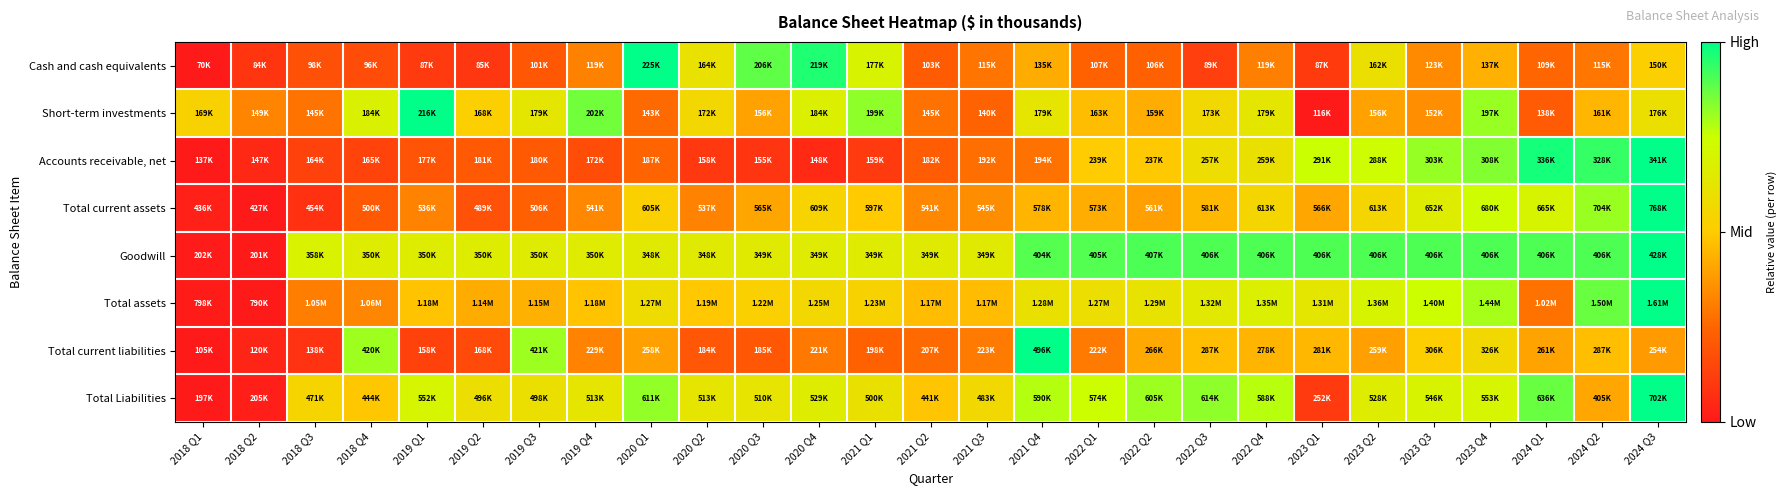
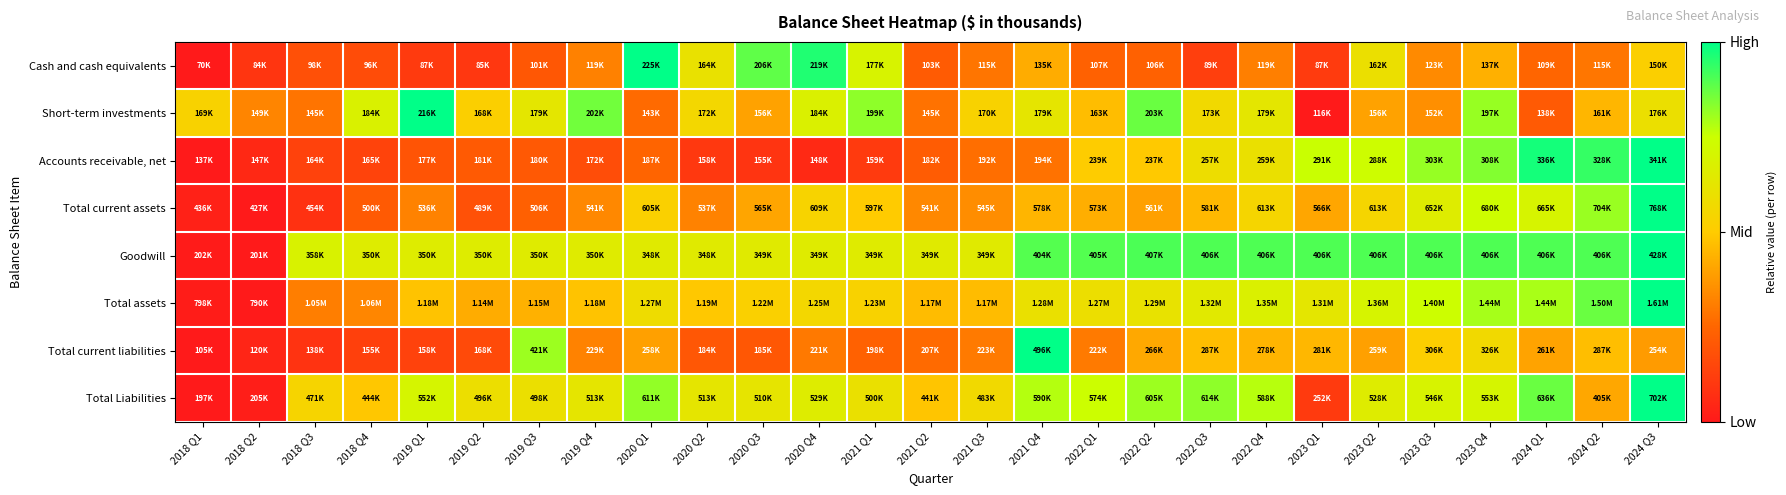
Short-term investments, 2021 Q3: 140K -> 170K
Short-term investments, 2022 Q2: 159K -> 203K
Total assets, 2024 Q1: 1.02M -> 1.44M
Total current liabilities, 2018 Q4: 420K -> 155K
